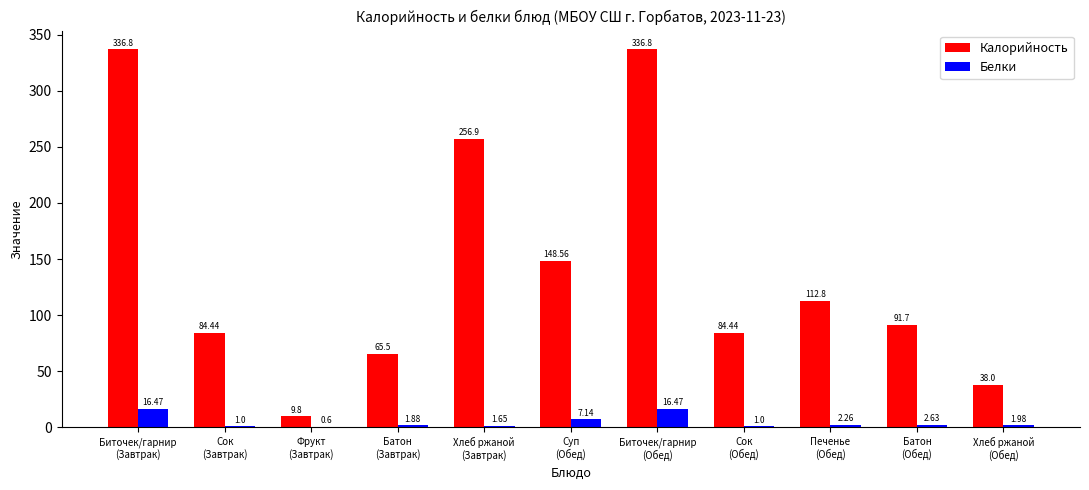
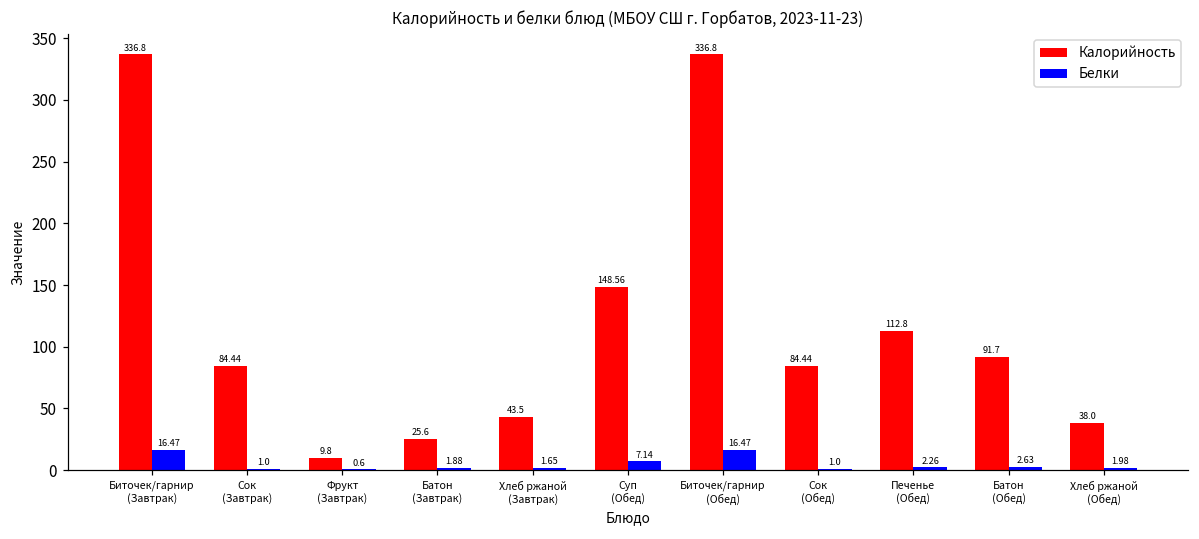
Калорийность, Батон (Завтрак): 65.5 -> 25.6
Калорийность, Хлеб ржаной (Завтрак): 256.9 -> 43.5
